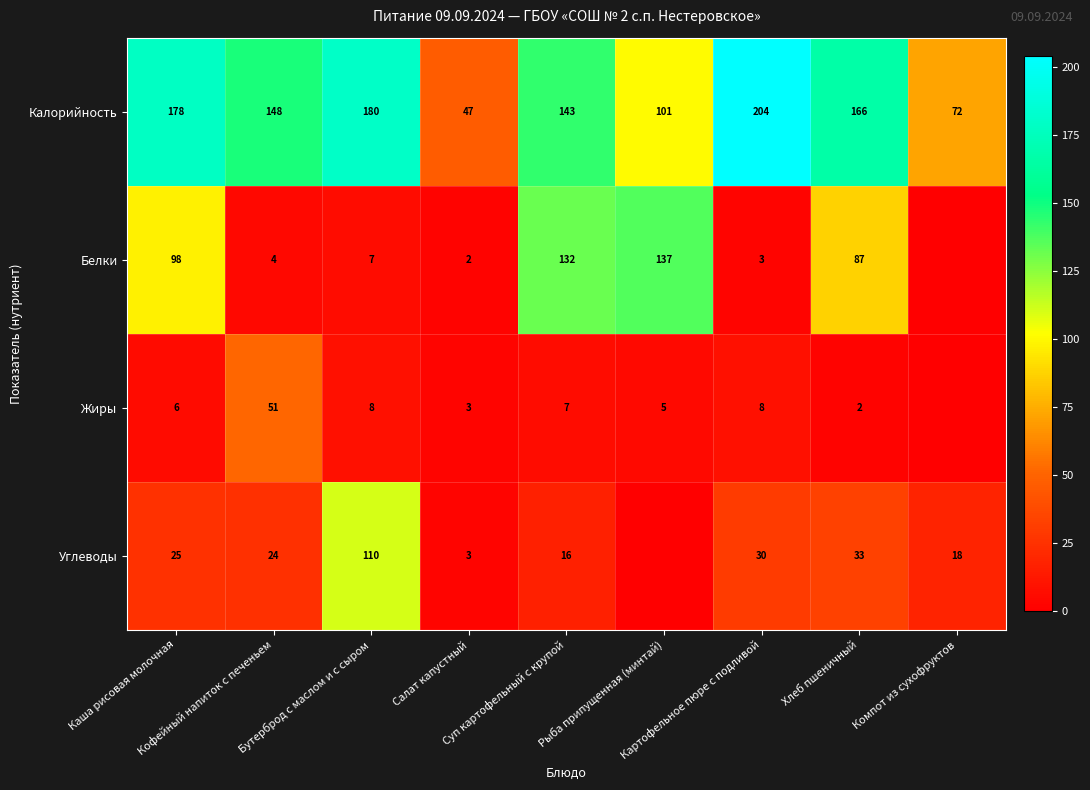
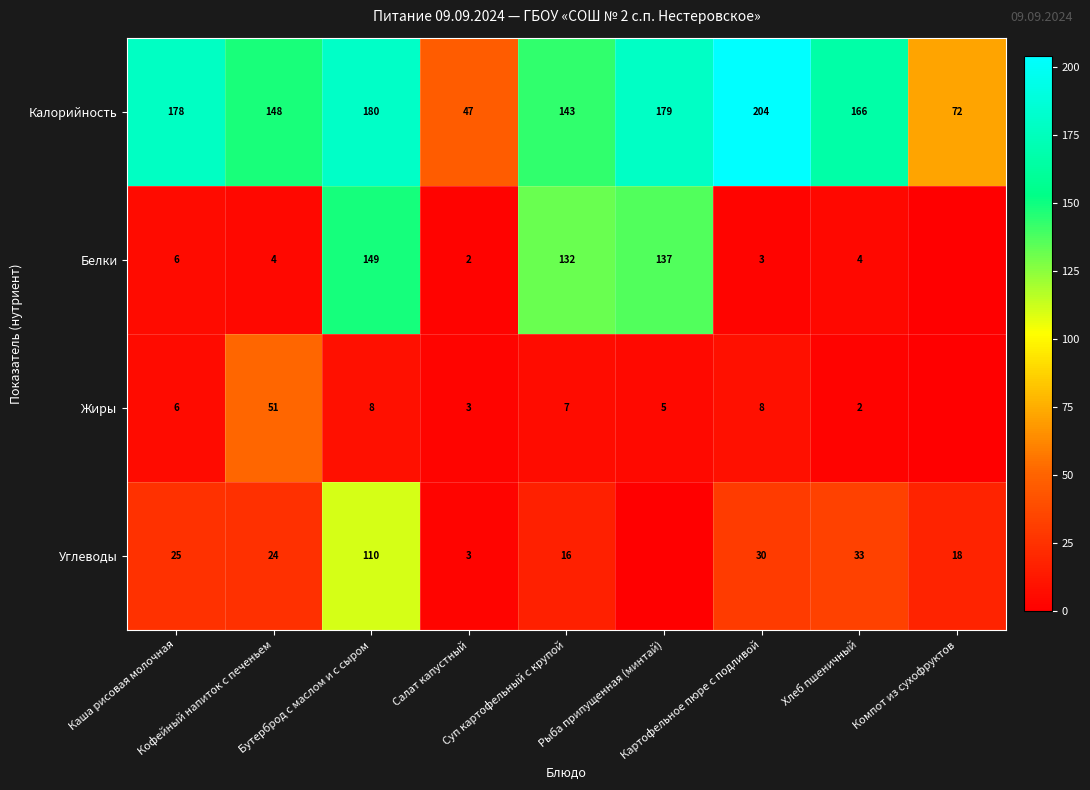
Калорийность, Рыба припущенная (минтай): 101 -> 179
Белки, Каша рисовая молочная: 98 -> 6
Белки, Бутерброд с маслом и с сыром: 7 -> 149
Белки, Хлеб пшеничный: 87 -> 4
